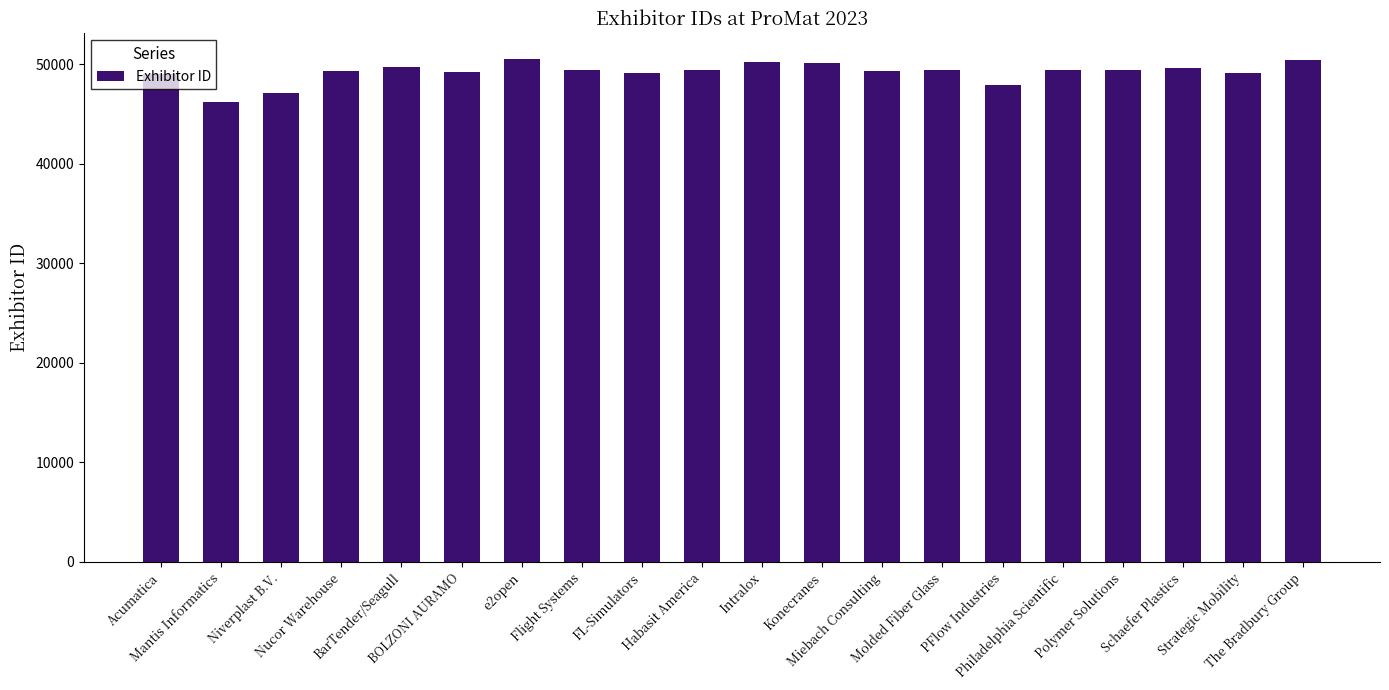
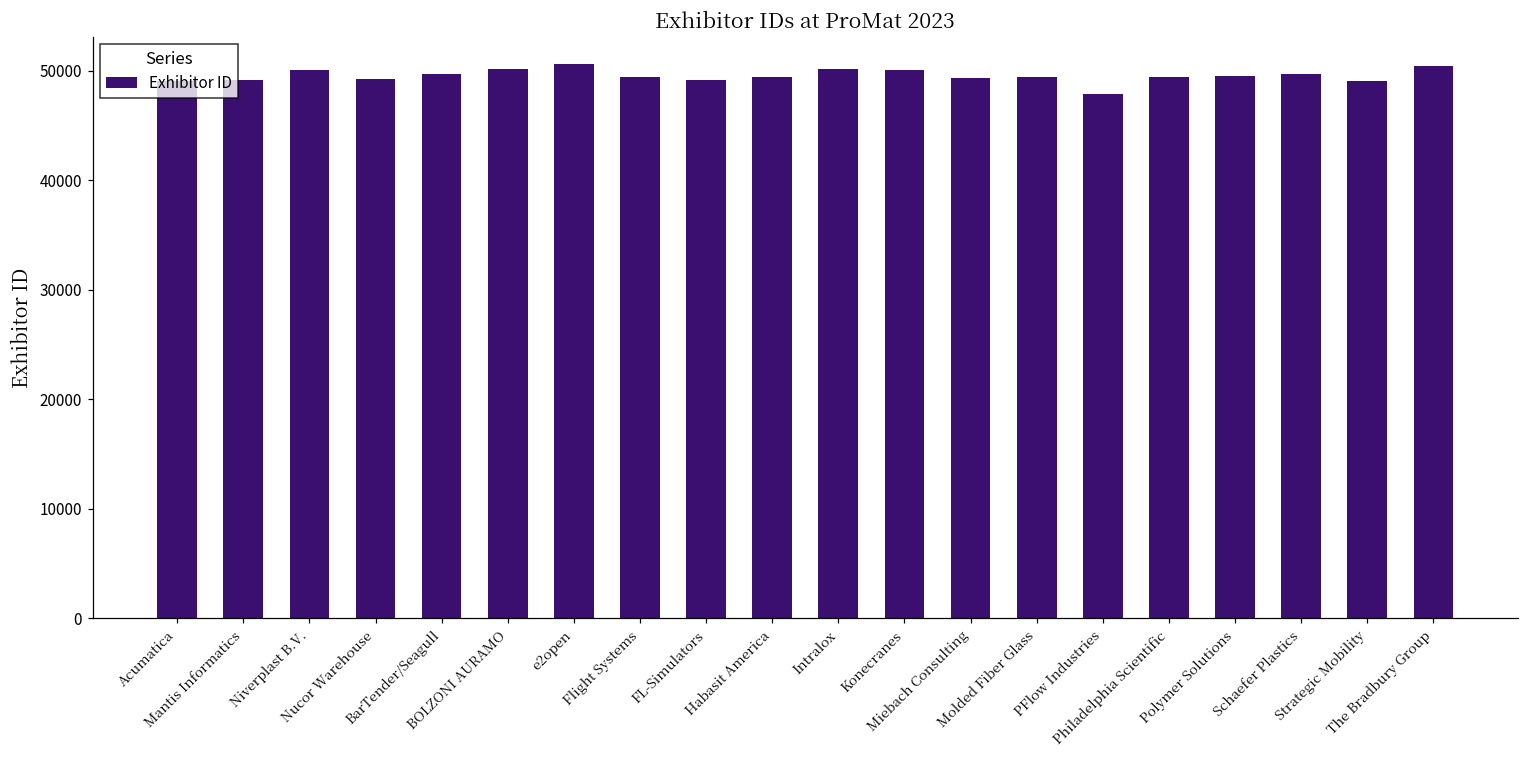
Mantis Informatics: 46000 -> 49000
Niverplast B.V.: 47000 -> 50000
BOLZONI AURAMO: 49000 -> 50000
